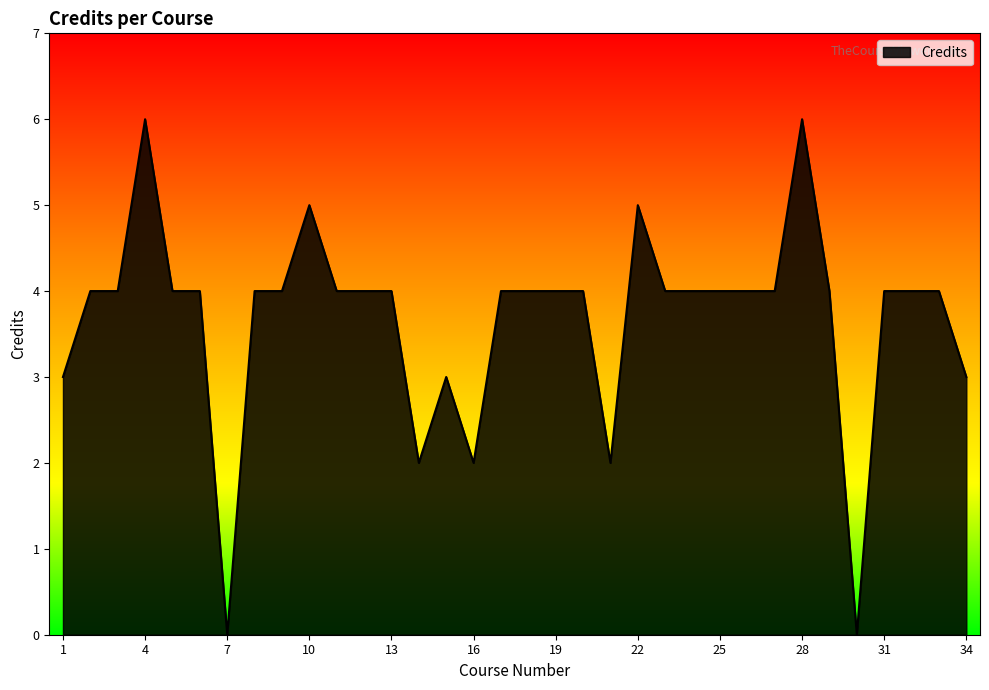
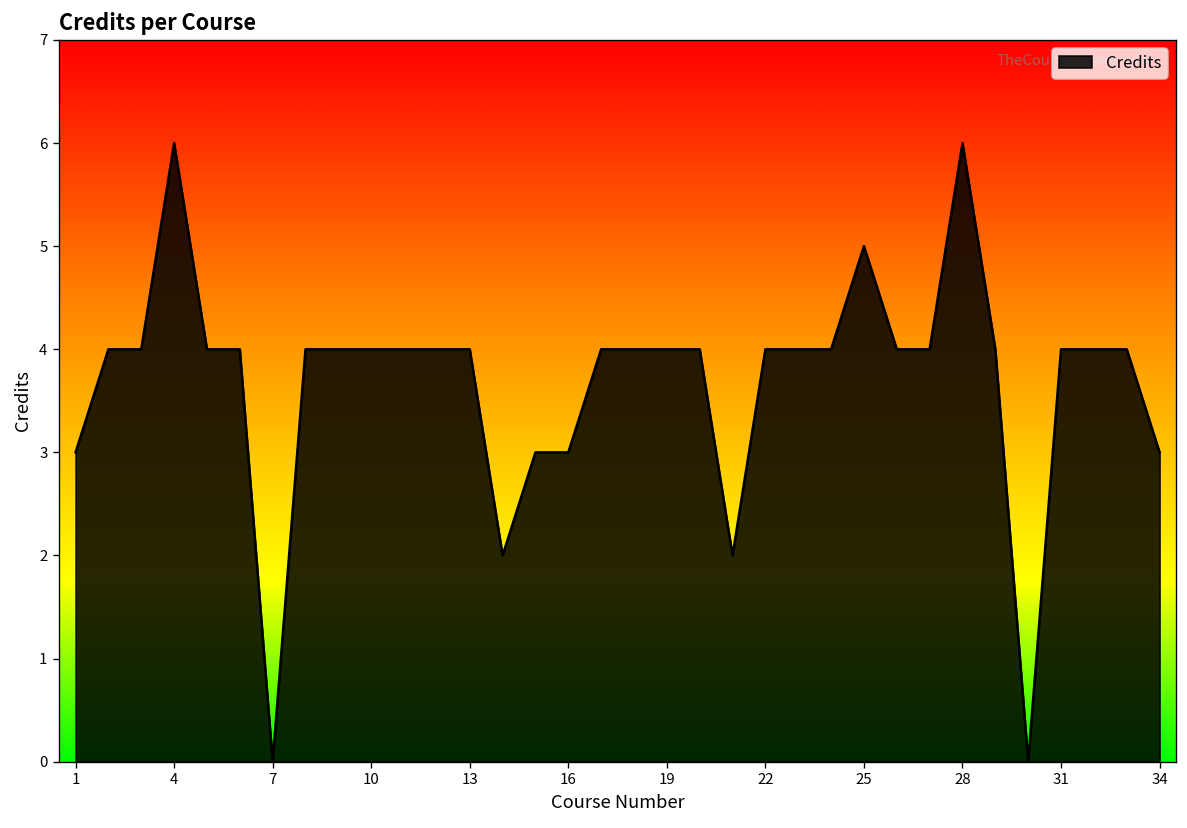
10: 5 -> 4
16: 2 -> 3
22: 5 -> 4
25: 4 -> 5
